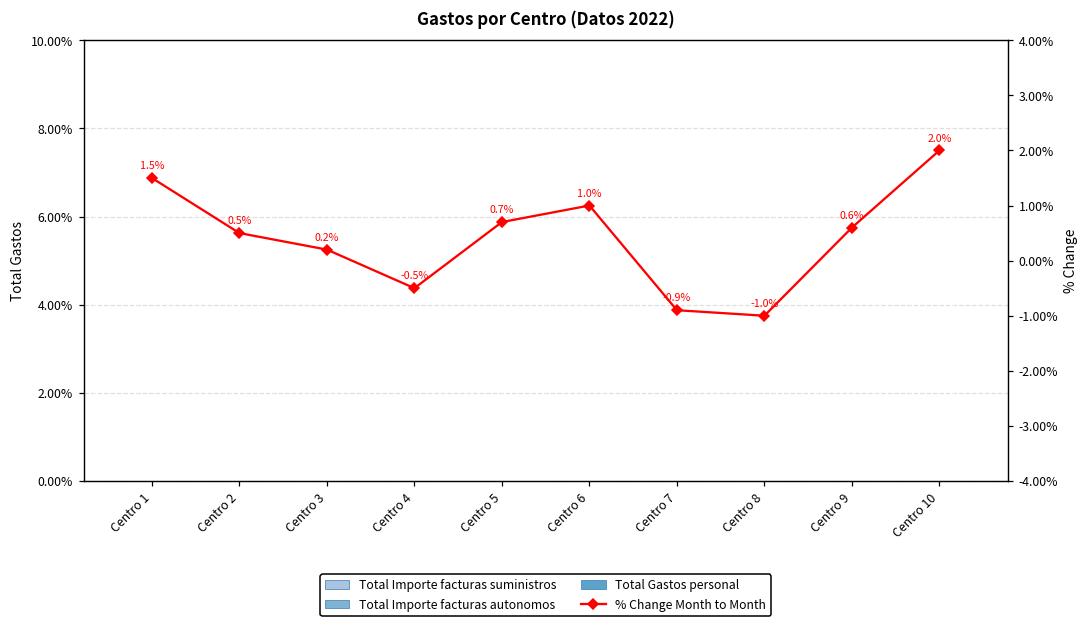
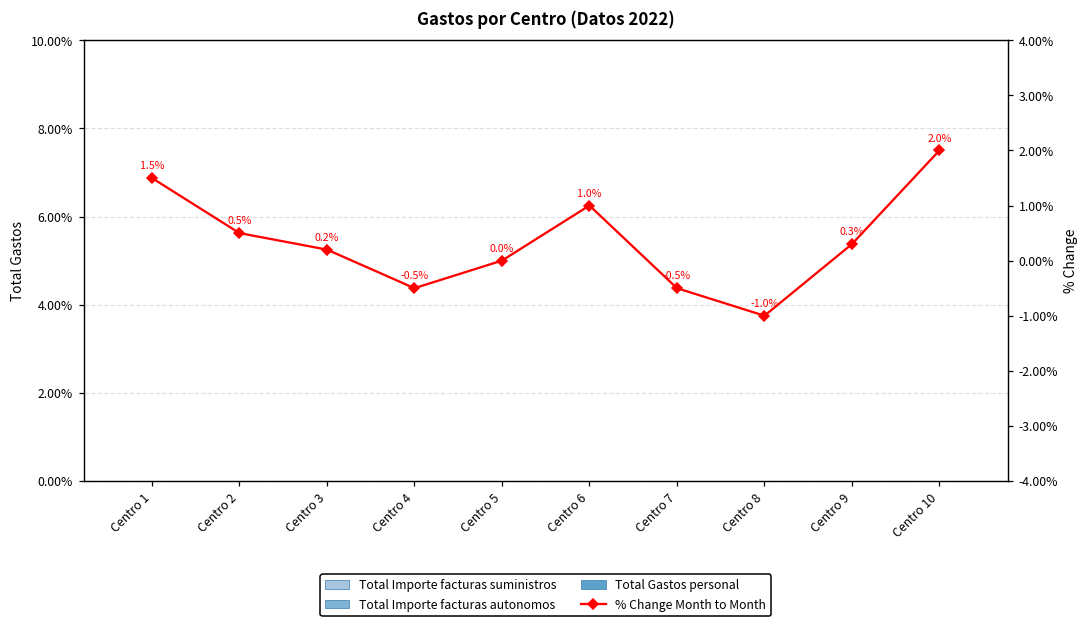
% Change Month to Month, Centro 5: 0.7% -> 0.0%
% Change Month to Month, Centro 7: -0.9% -> -0.5%
% Change Month to Month, Centro 9: 0.6% -> 0.3%
